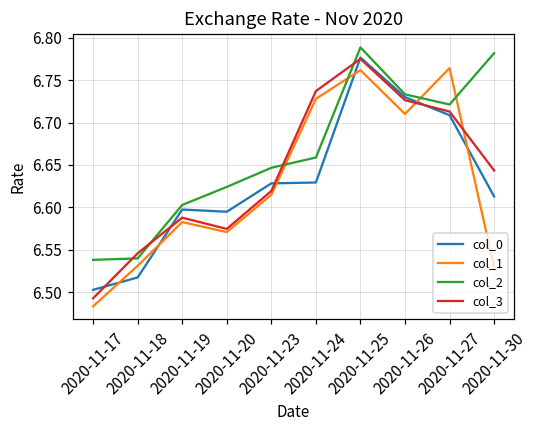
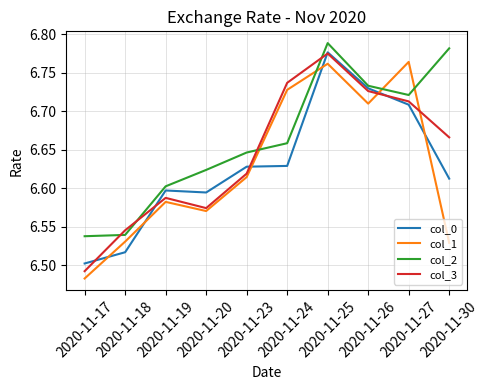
col_3, 2020-11-30: 6.64 -> 6.67
